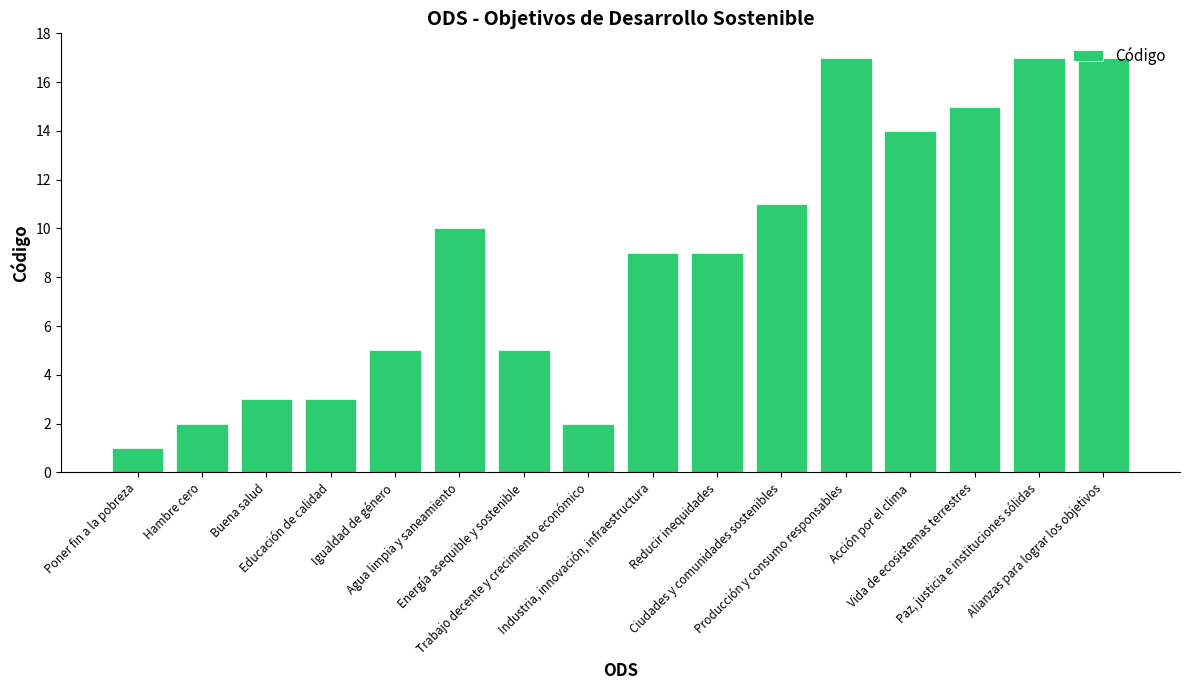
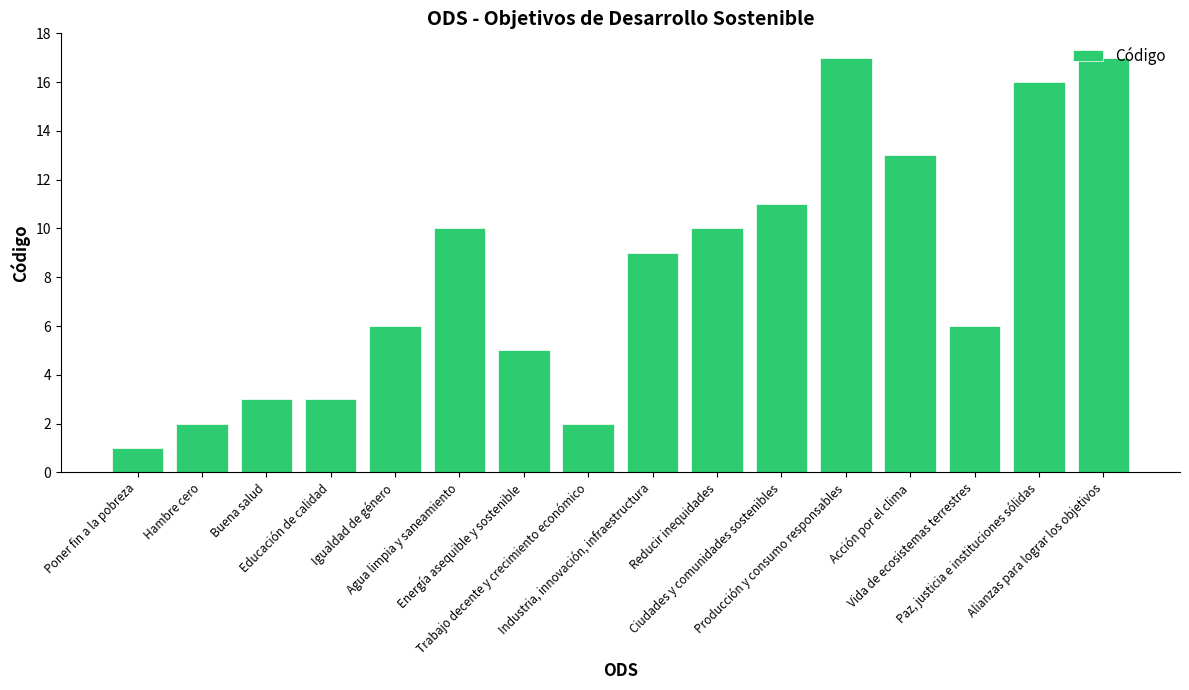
Igualdad de género: 5 -> 6
Reducir inequidades: 9 -> 10
Acción por el clima: 14 -> 13
Vida de ecosistemas terrestres: 15 -> 6
Paz, justicia e instituciones sólidas: 17 -> 16
